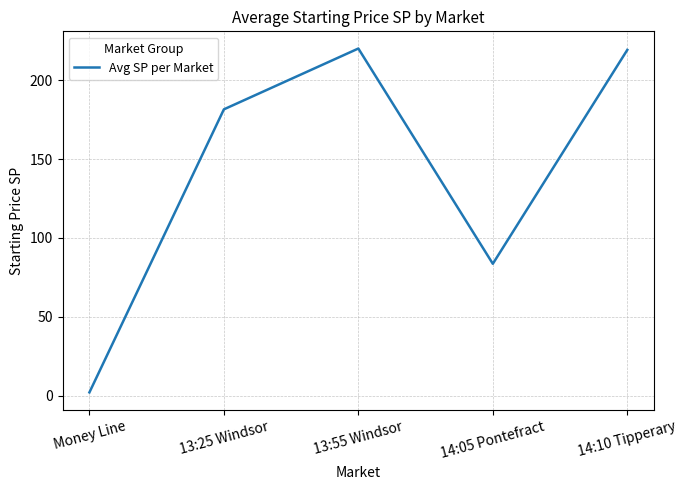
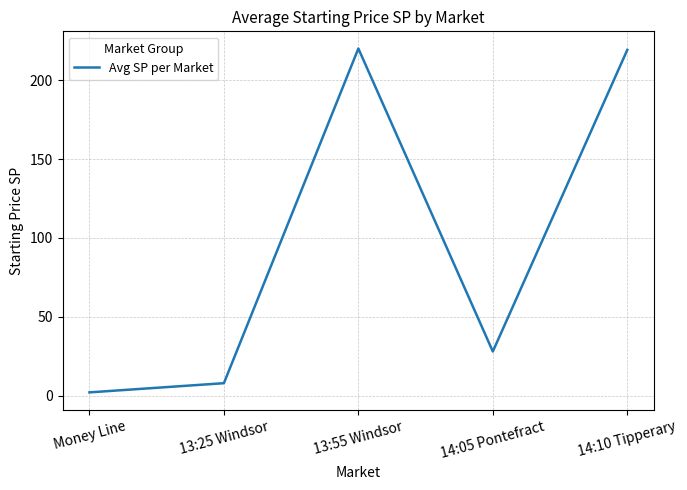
13:25 Windsor: 182 -> 8
14:05 Pontefract: 84 -> 28
